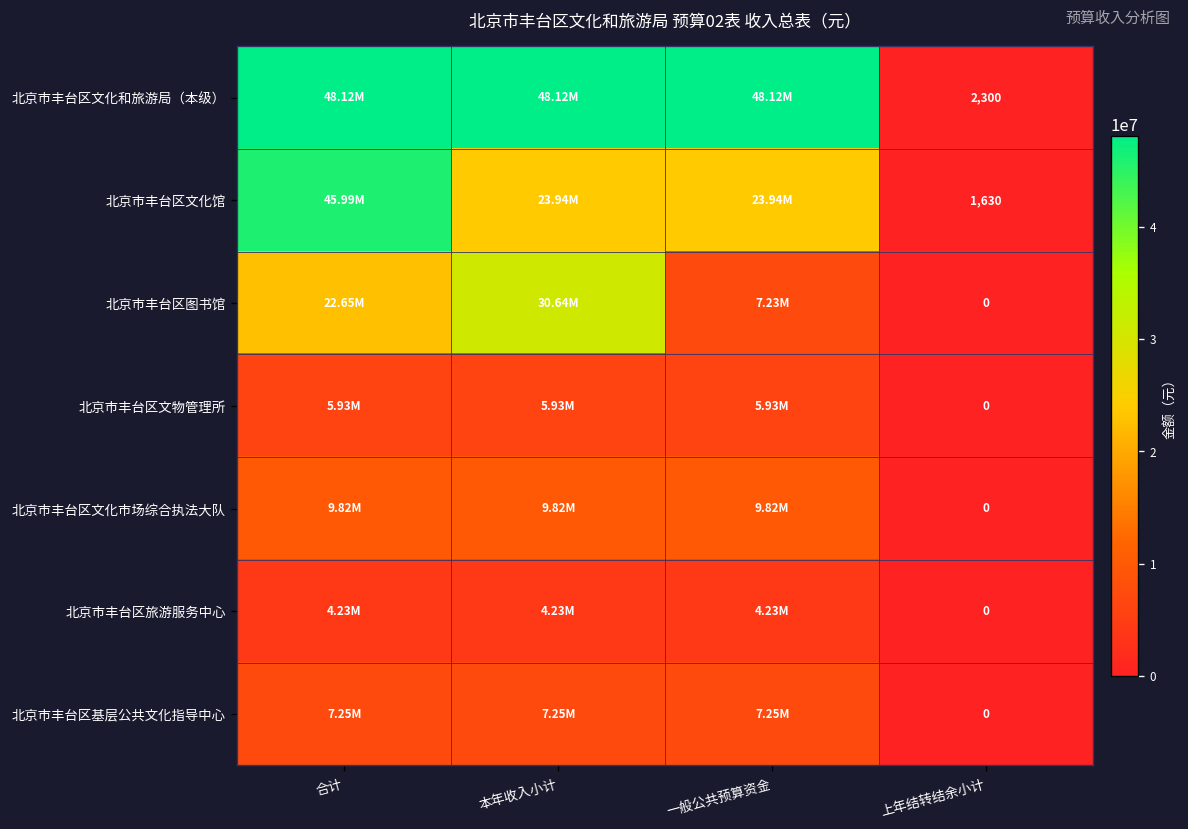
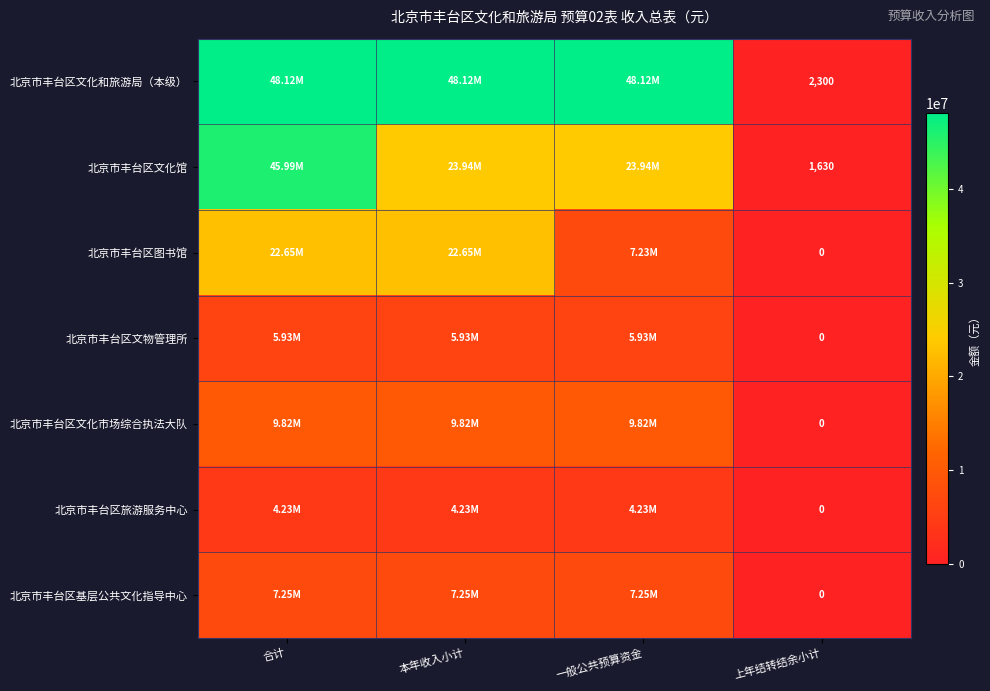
北京市丰台区图书馆, 本年收入小计: 30.64M -> 22.65M
